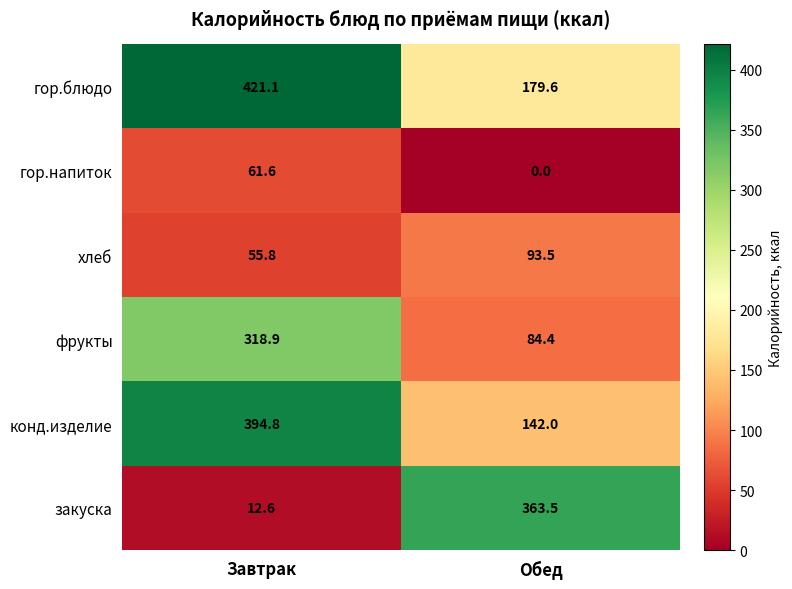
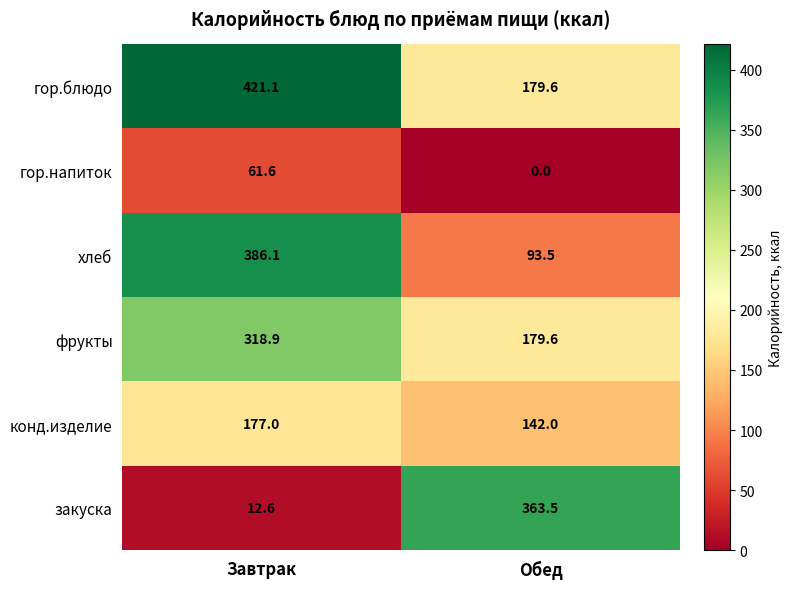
хлеб, Завтрак: 55.8 -> 386.1
фрукты, Обед: 84.4 -> 179.6
конд.изделие, Завтрак: 394.8 -> 177.0
